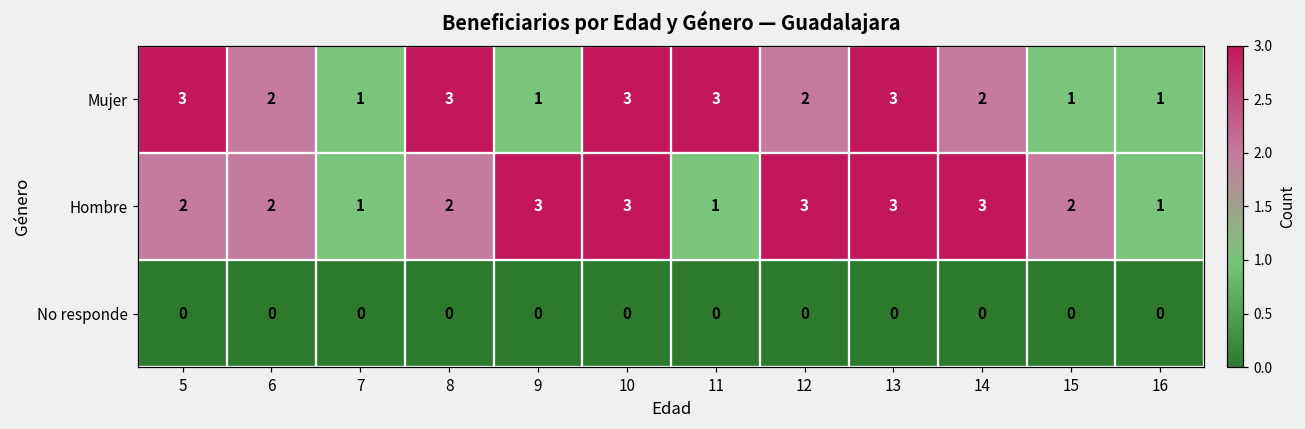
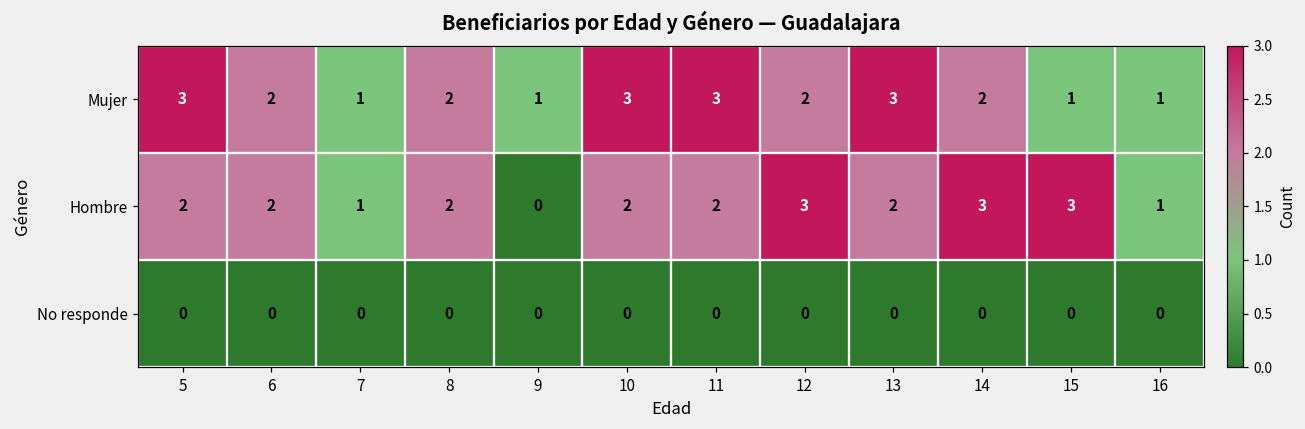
Mujer, 8: 3 -> 2
Hombre, 9: 3 -> 0
Hombre, 10: 3 -> 2
Hombre, 11: 1 -> 2
Hombre, 13: 3 -> 2
Hombre, 15: 2 -> 3
